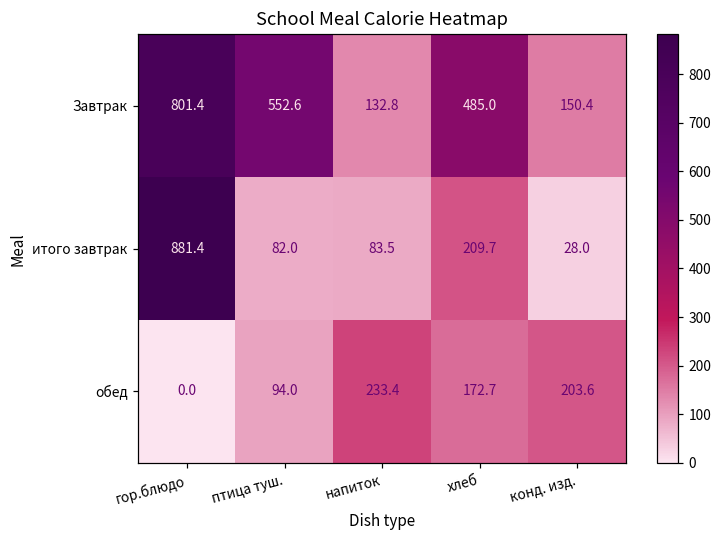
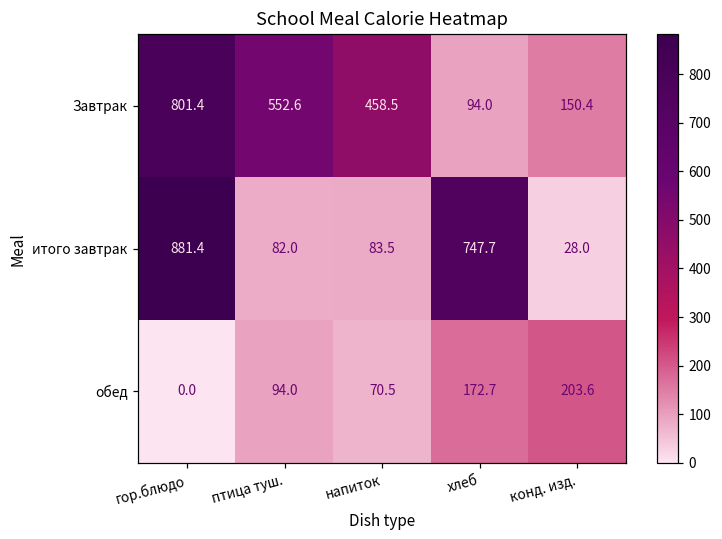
Завтрак, напиток: 132.8 -> 458.5
Завтрак, хлеб: 485.0 -> 94.0
итого завтрак, хлеб: 209.7 -> 747.7
обед, напиток: 233.4 -> 70.5
